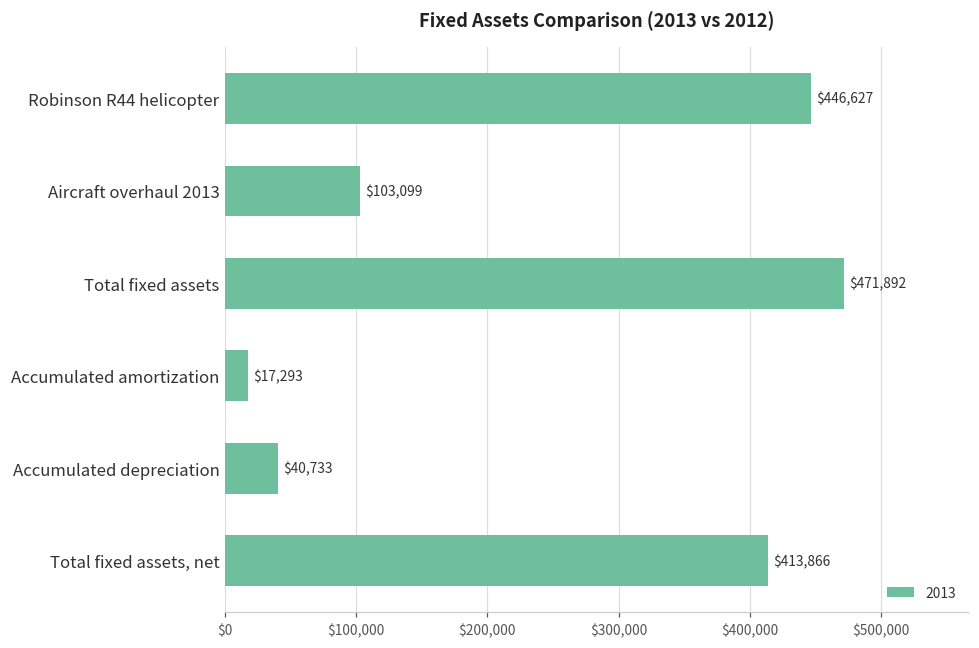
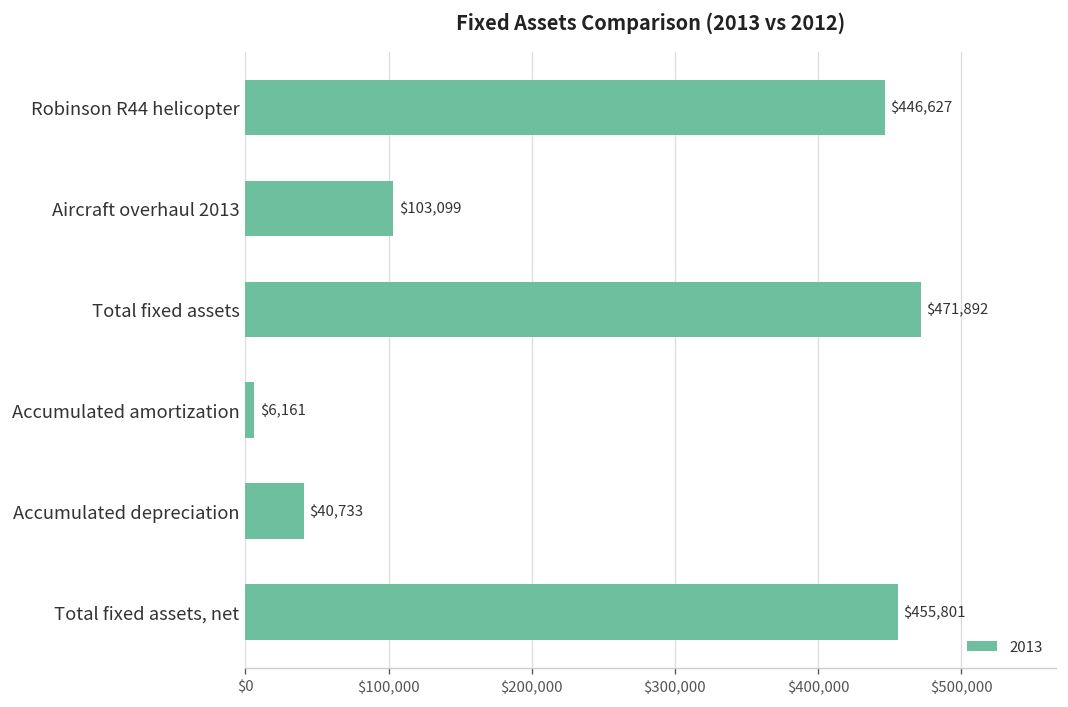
Accumulated amortization: $17,293 -> $6,161
Total fixed assets, net: $413,866 -> $455,801
